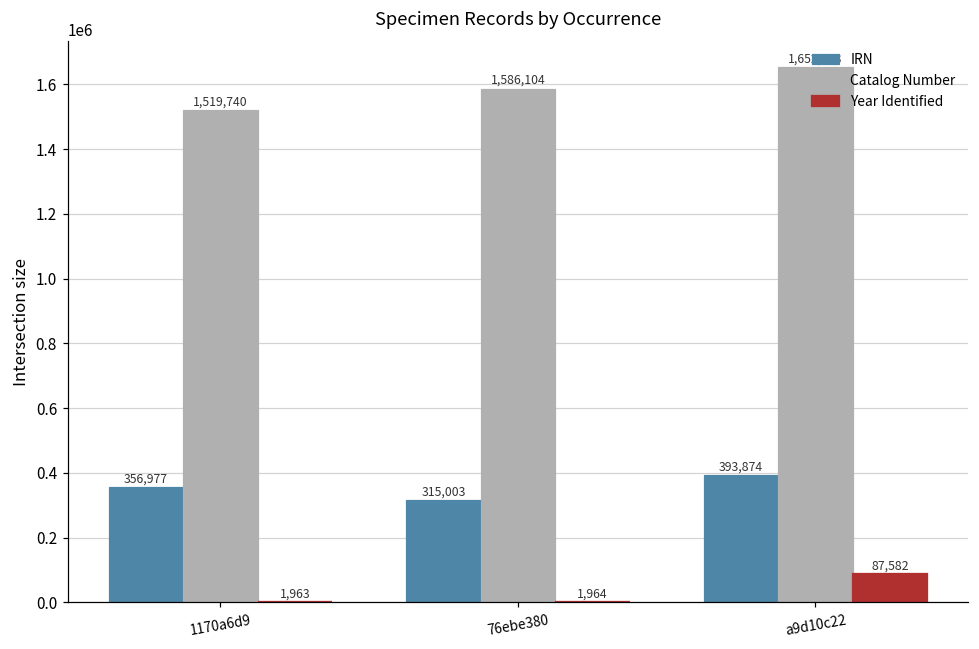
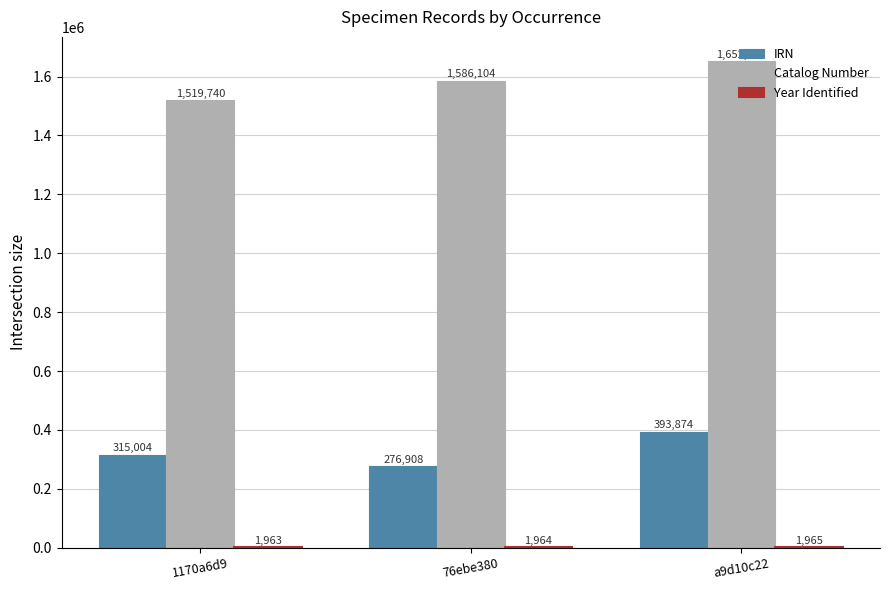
IRN, 1170a6d9: 356,977 -> 315,004
IRN, 76ebe380: 315,003 -> 276,908
Year Identified, a9d10c22: 87,582 -> 1,965
